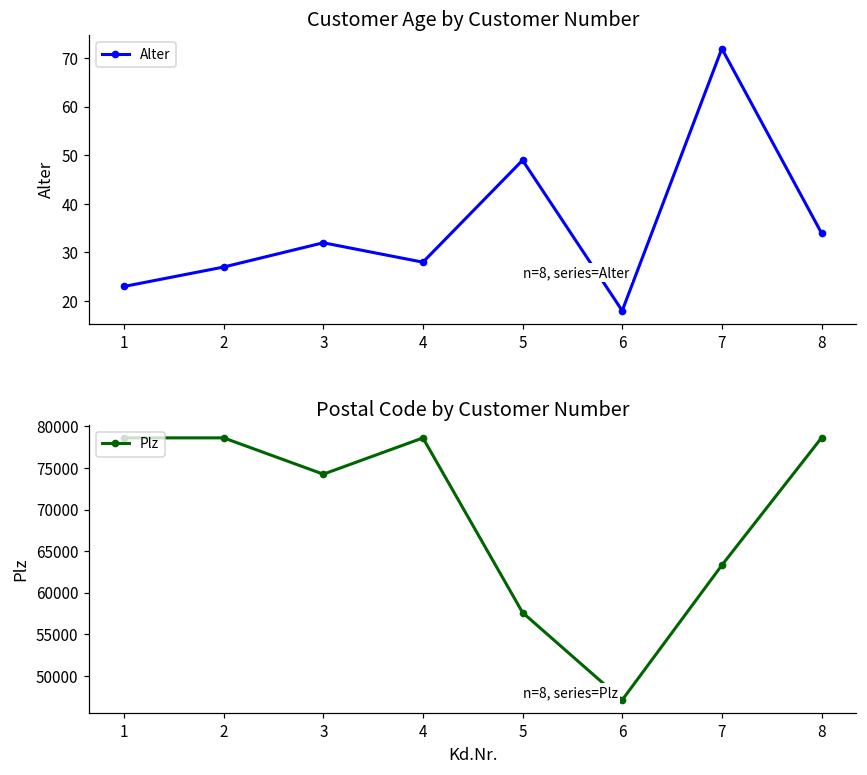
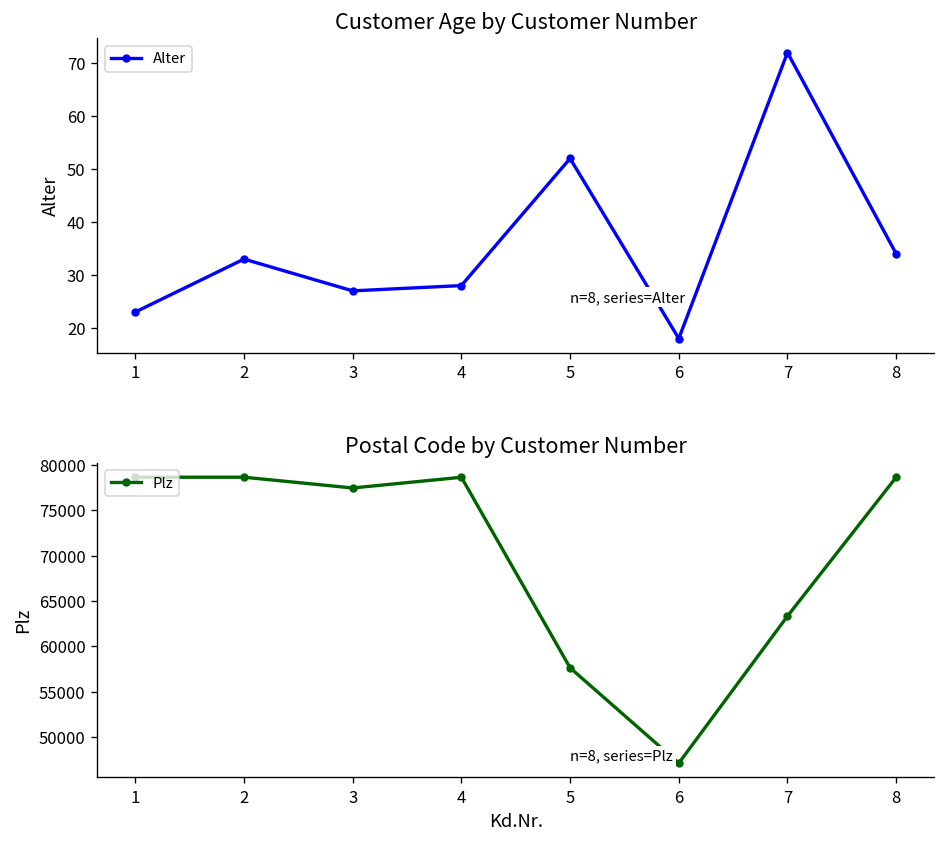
Customer Age by Customer Number, 2: 27 -> 33
Customer Age by Customer Number, 3: 32 -> 27
Customer Age by Customer Number, 5: 49 -> 52
Postal Code by Customer Number, 3: 74000 -> 77000
